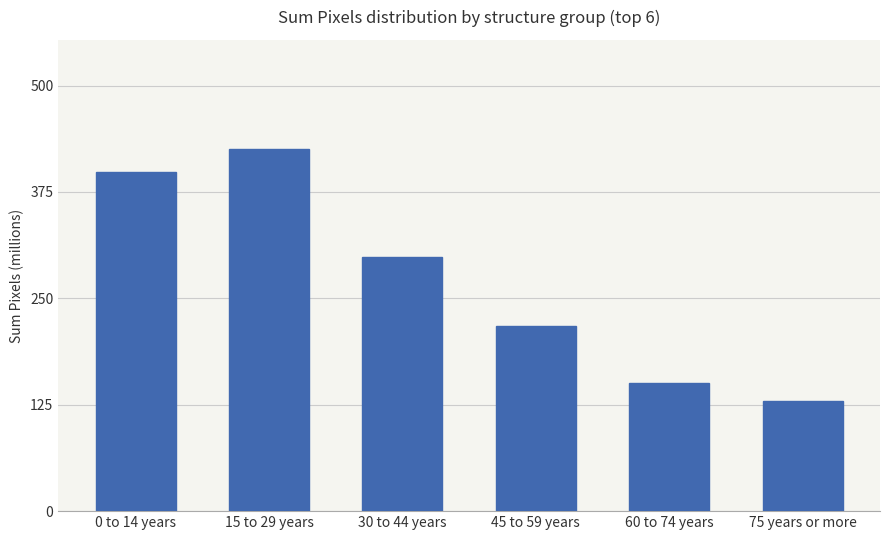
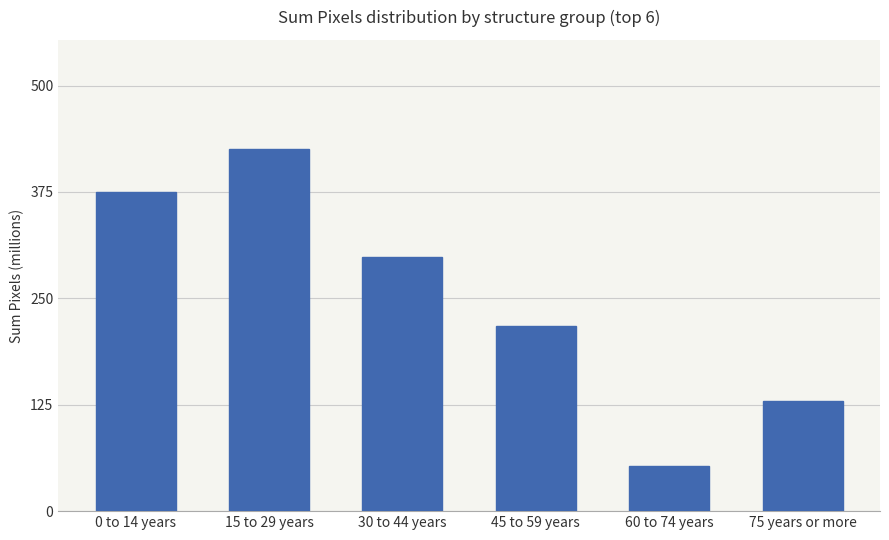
0 to 14 years: 400 -> 370
60 to 74 years: 150 -> 50
